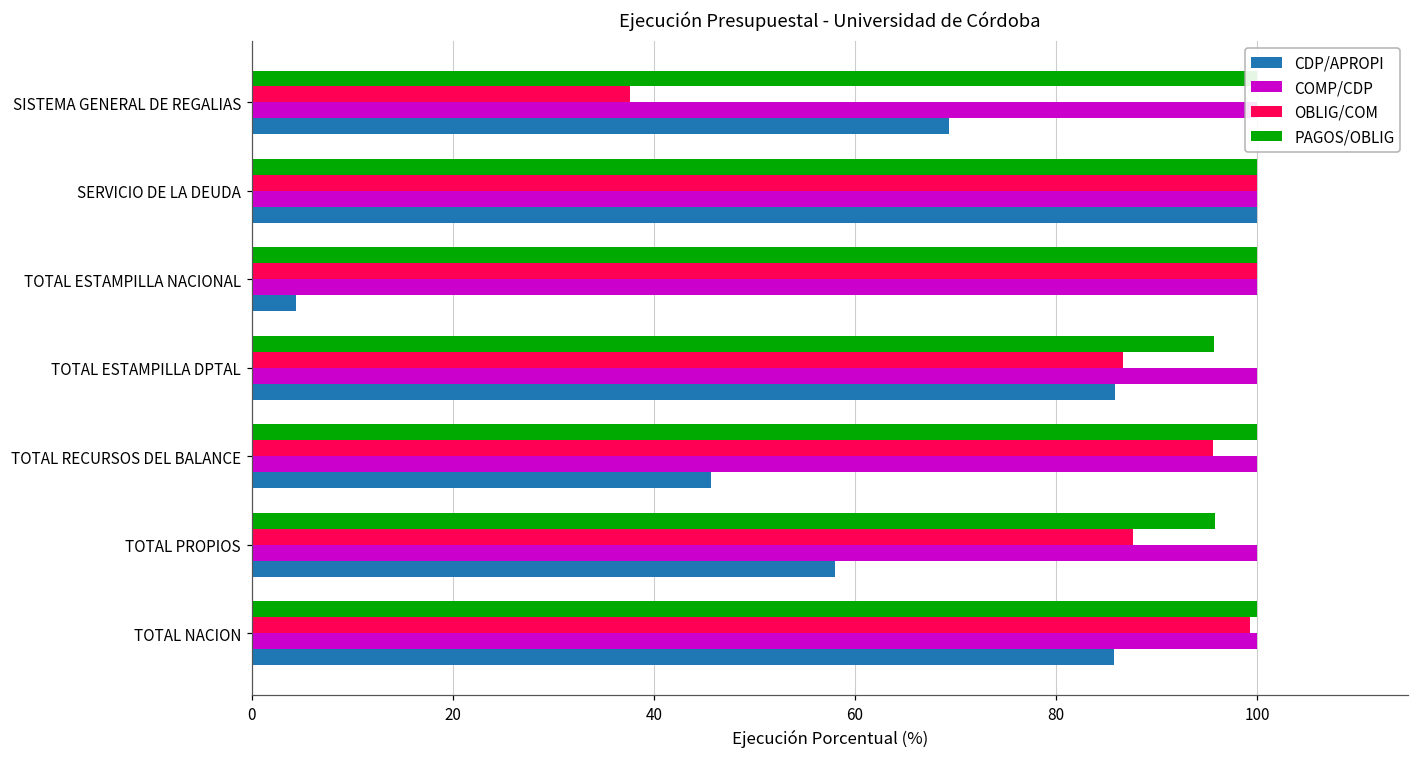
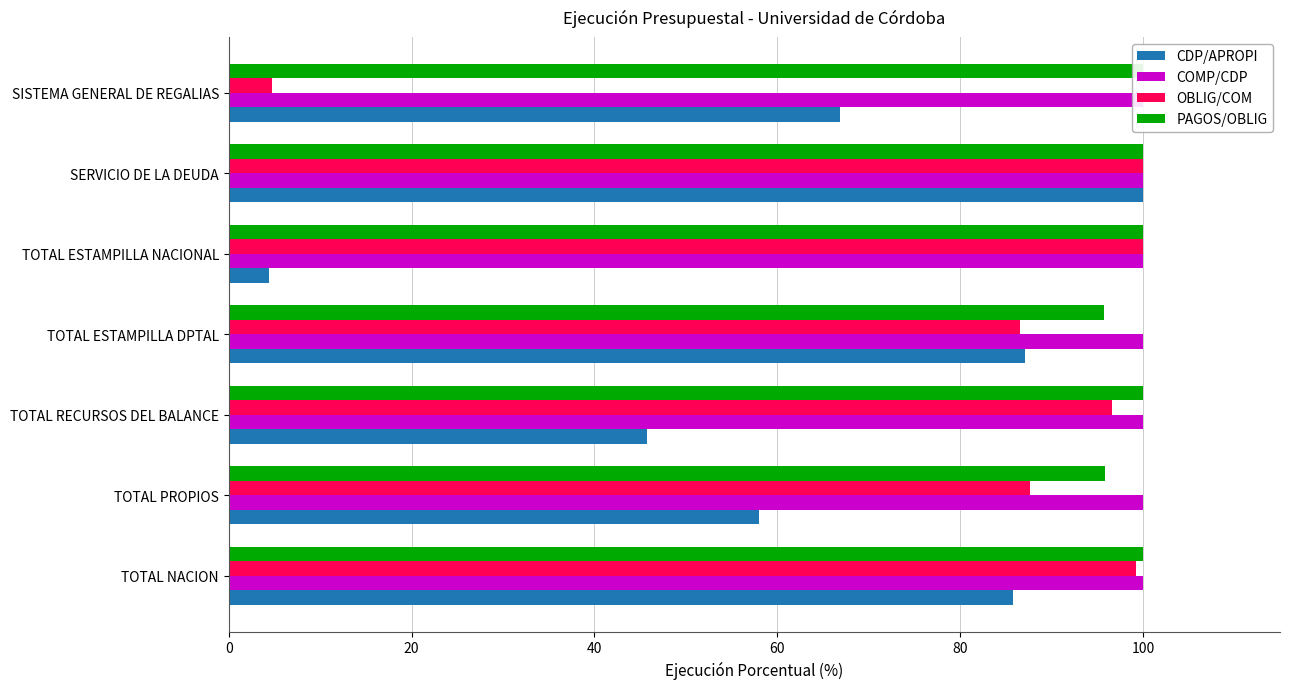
OBLIG/COM, SISTEMA GENERAL DE REGALIAS: 38 -> 5
CDP/APROPI, SISTEMA GENERAL DE REGALIAS: 69 -> 67
CDP/APROPI, TOTAL ESTAMPILLA DPTAL: 86 -> 87
OBLIG/COM, TOTAL RECURSOS DEL BALANCE: 96 -> 97
